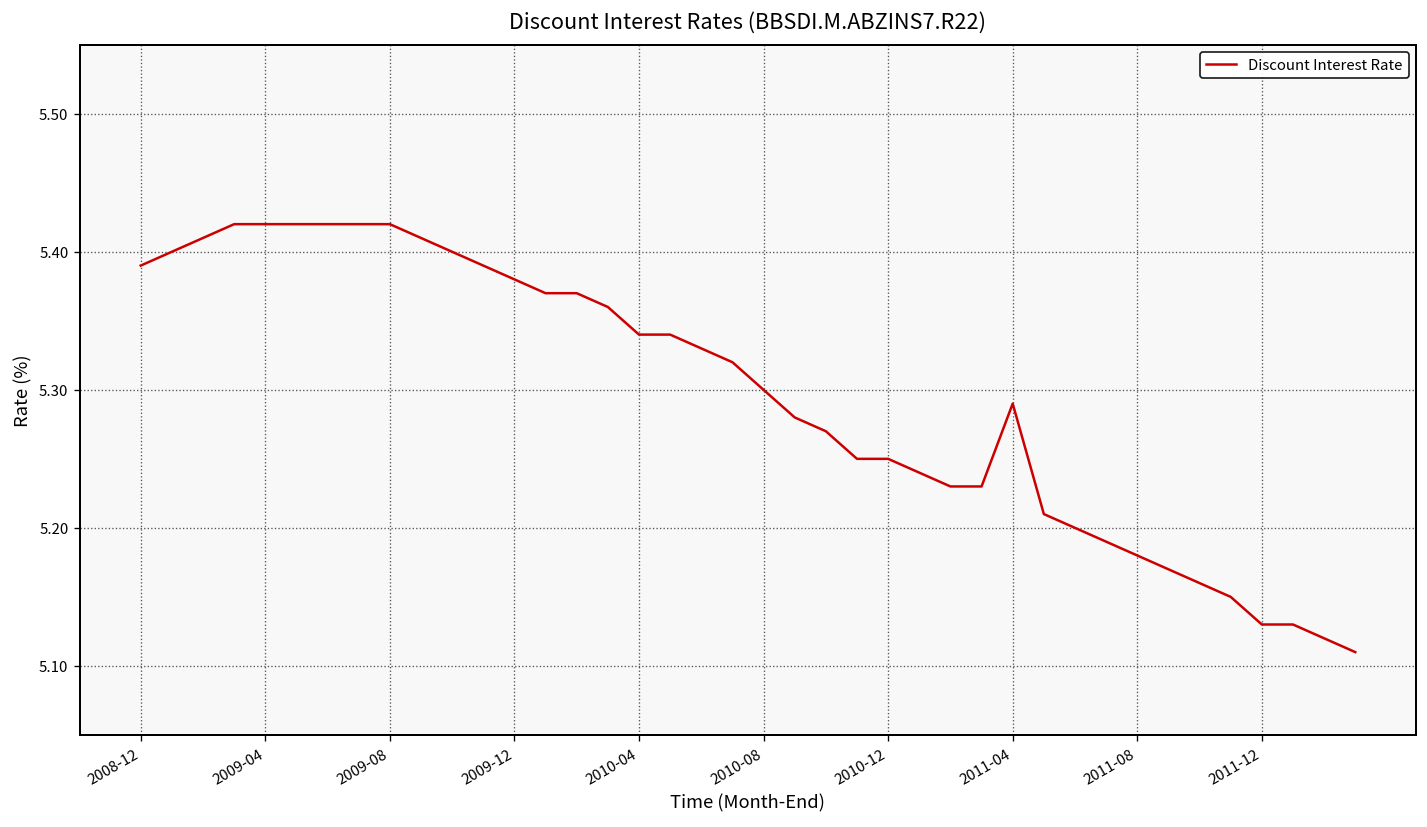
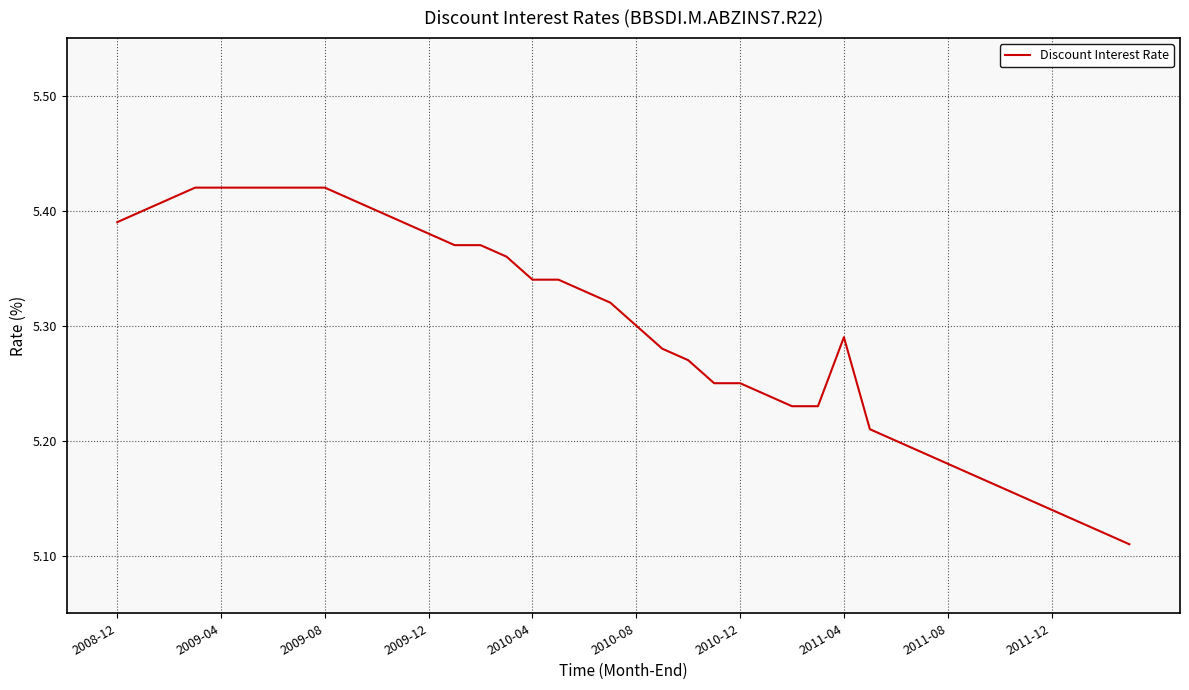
2011-12: 5.13 -> 5.14
